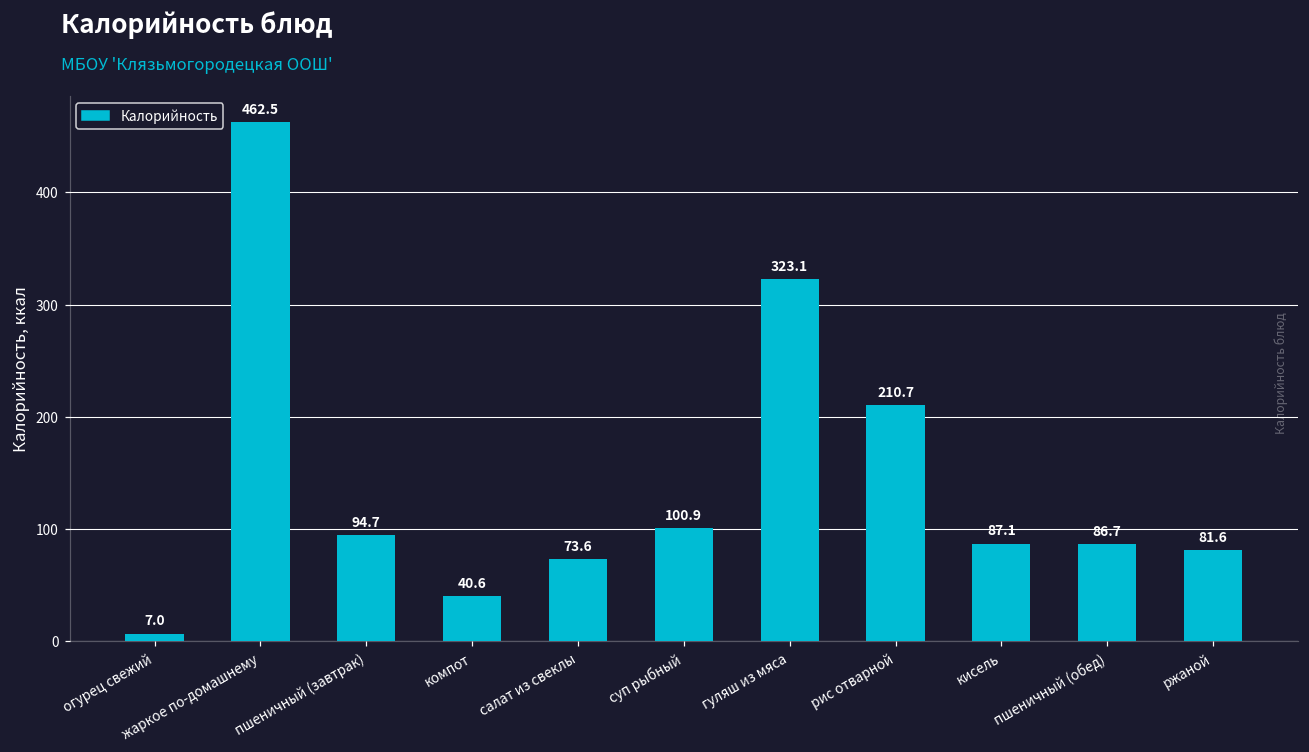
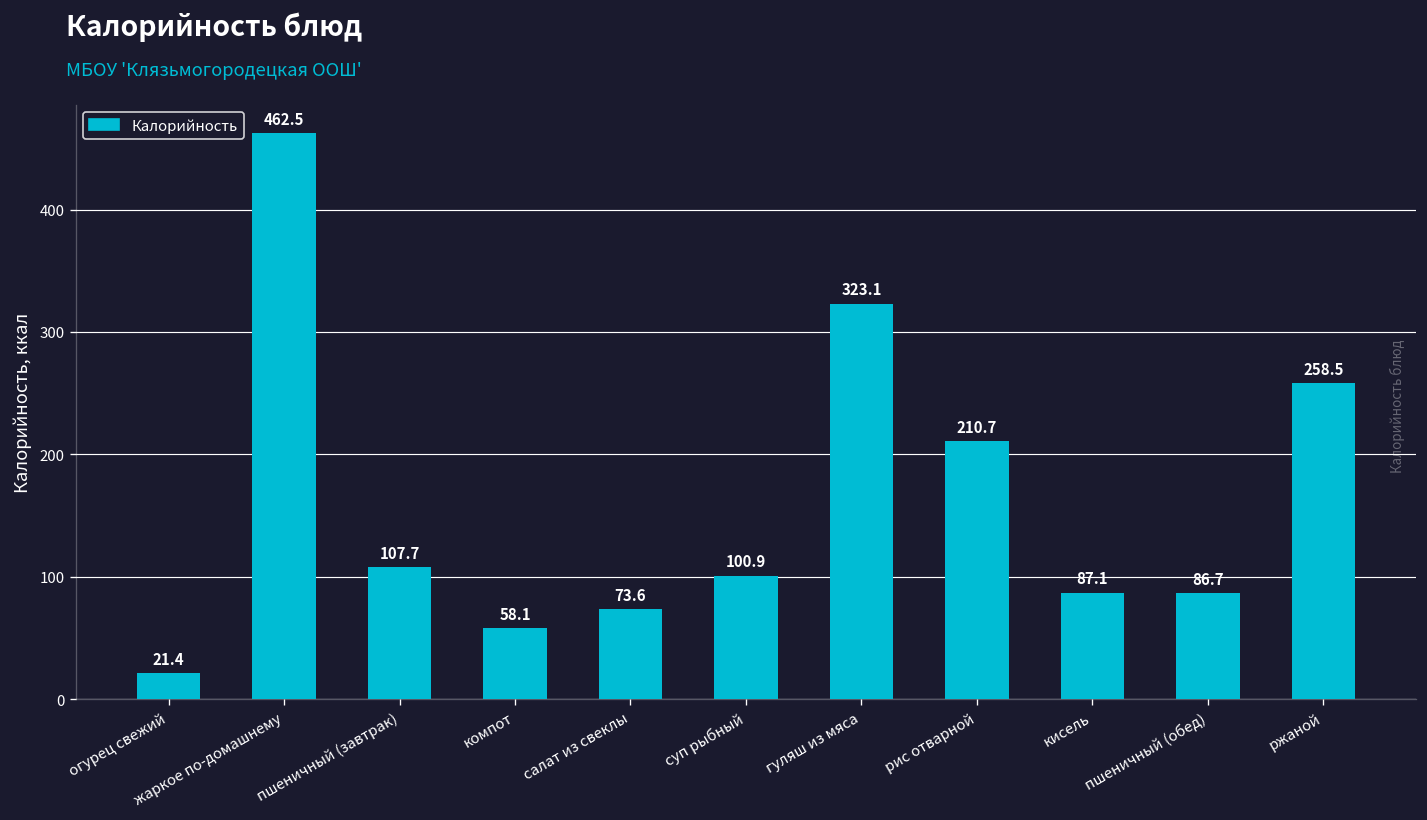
огурец свежий: 7.0 -> 21.4
пшеничный (завтрак): 94.7 -> 107.7
компот: 40.6 -> 58.1
ржаной: 81.6 -> 258.5
